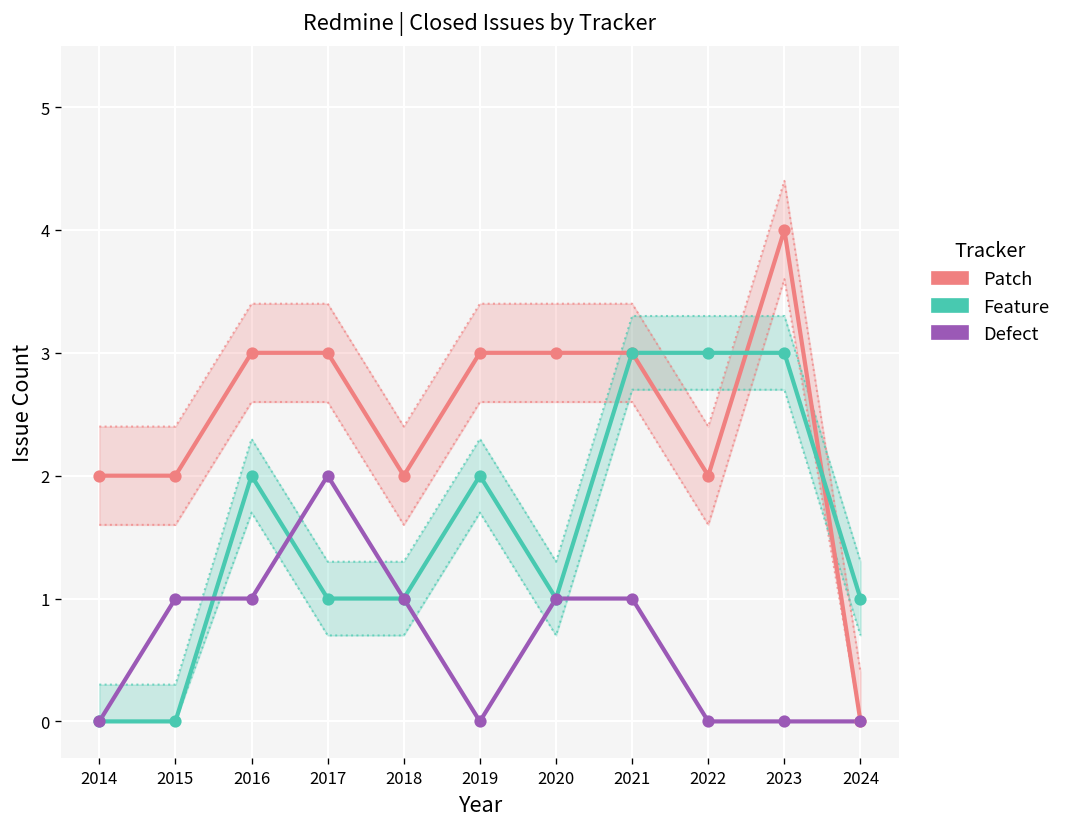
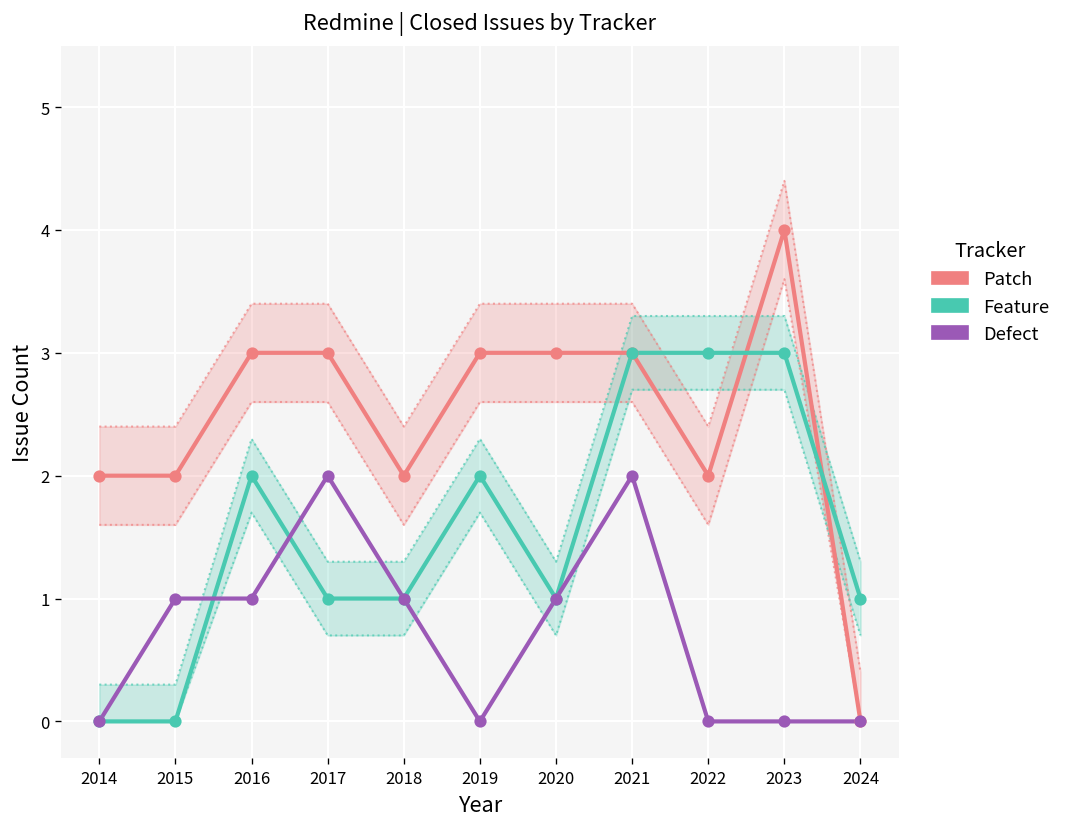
Defect, 2021: 1 -> 2
